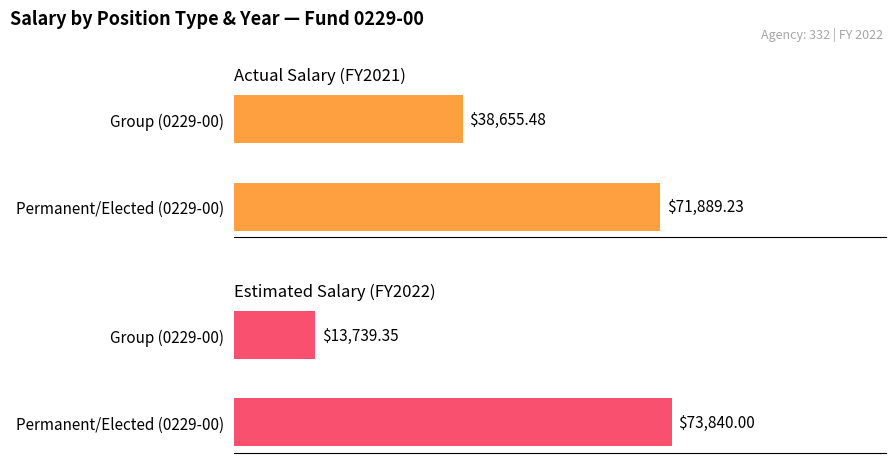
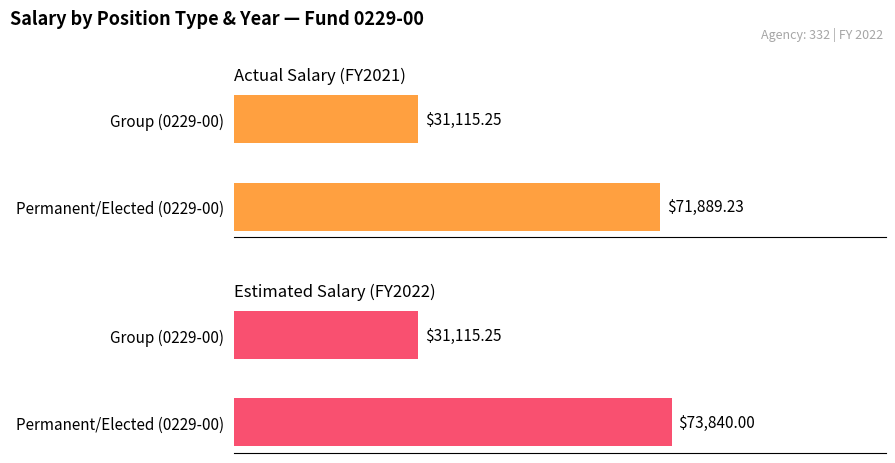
Actual Salary (FY2021), Group (0229-00): $38,655.48 -> $31,115.25
Estimated Salary (FY2022), Group (0229-00): $13,739.35 -> $31,115.25
